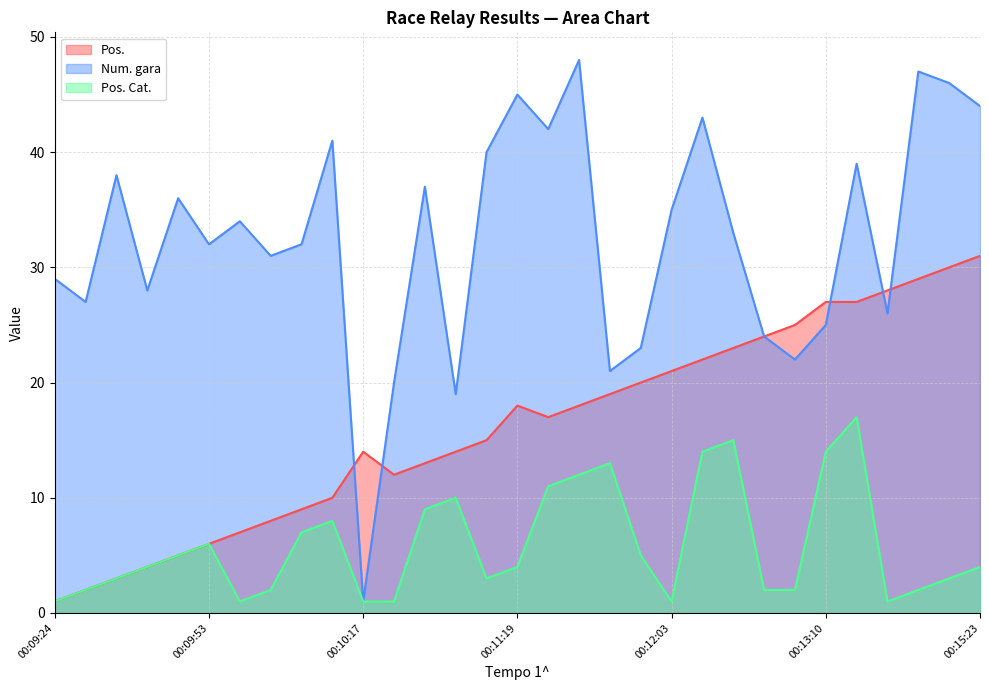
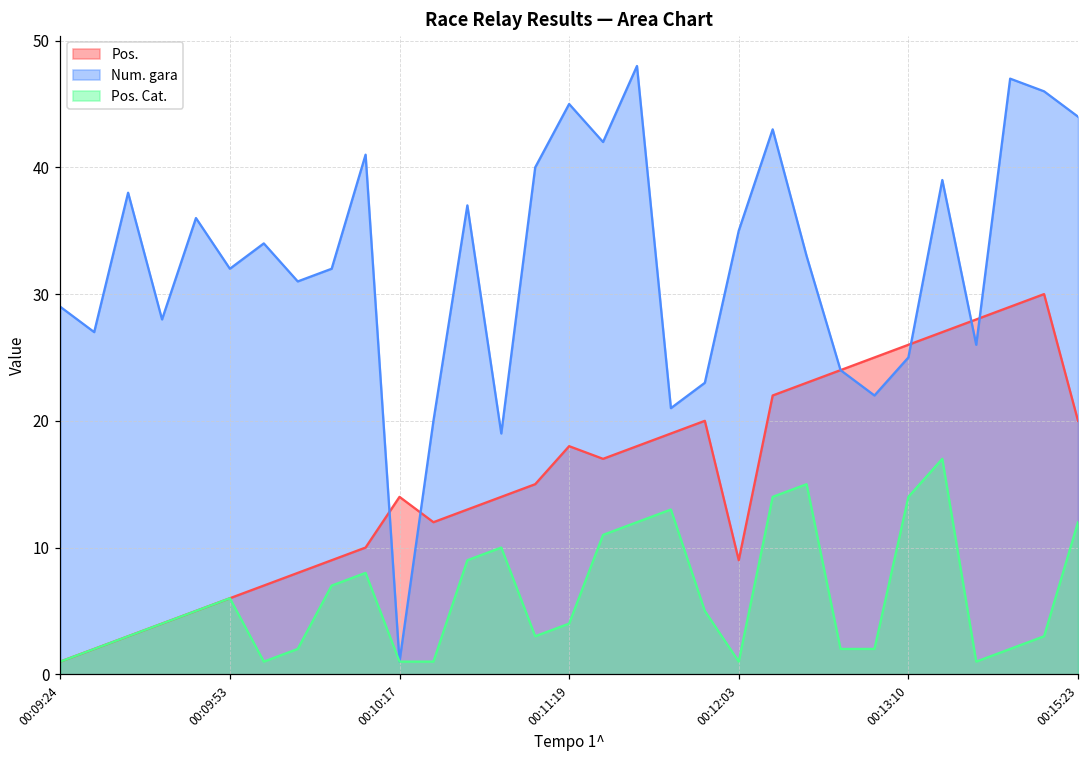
Pos., 00:12:03: 21 -> 9
Pos., 00:13:10: 27 -> 26
Pos., 00:15:23: 31 -> 20
Pos. Cat., 00:15:23: 4 -> 12
